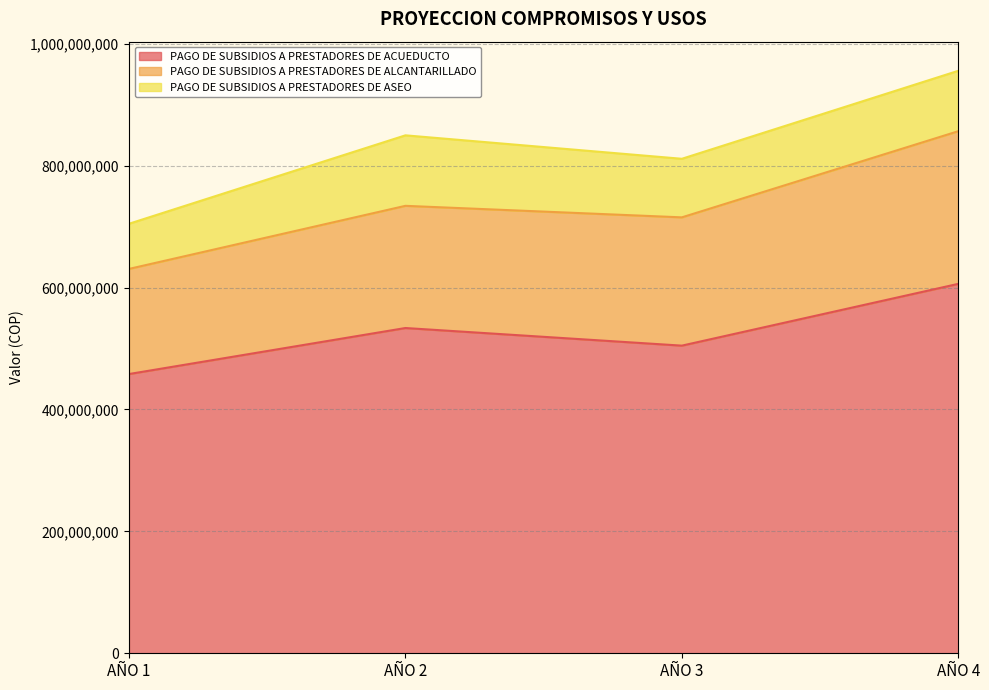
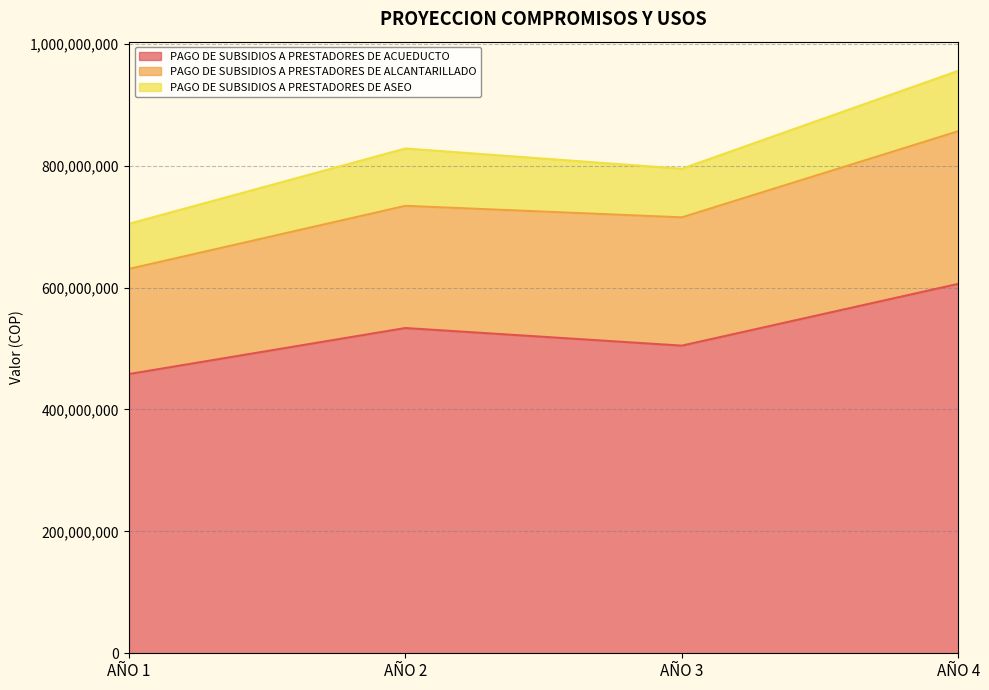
PAGO DE SUBSIDIOS A PRESTADORES DE ASEO, AÑO 2: 120,000,000 -> 90,000,000
PAGO DE SUBSIDIOS A PRESTADORES DE ASEO, AÑO 3: 100,000,000 -> 80,000,000
